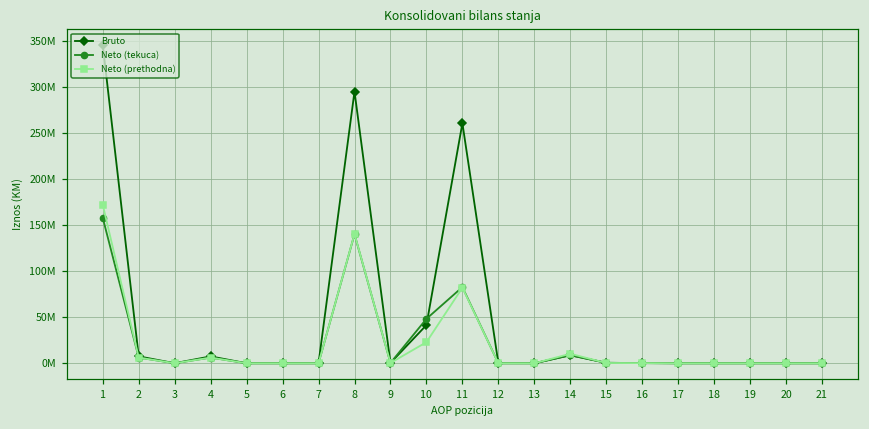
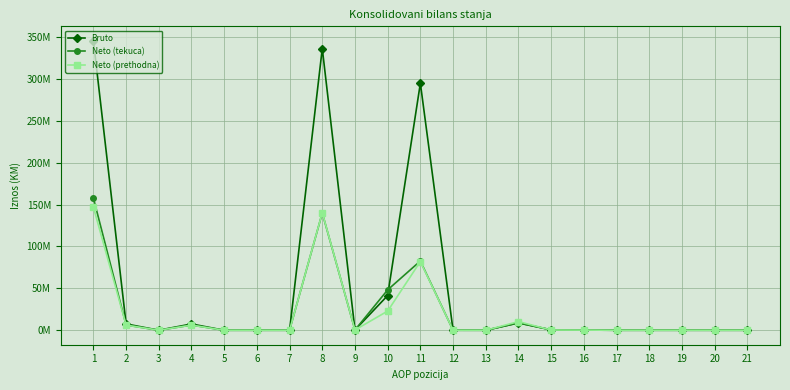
Neto (prethodna), 1: 170000000 -> 150000000
Bruto, 8: 290000000 -> 340000000
Bruto, 11: 260000000 -> 290000000
